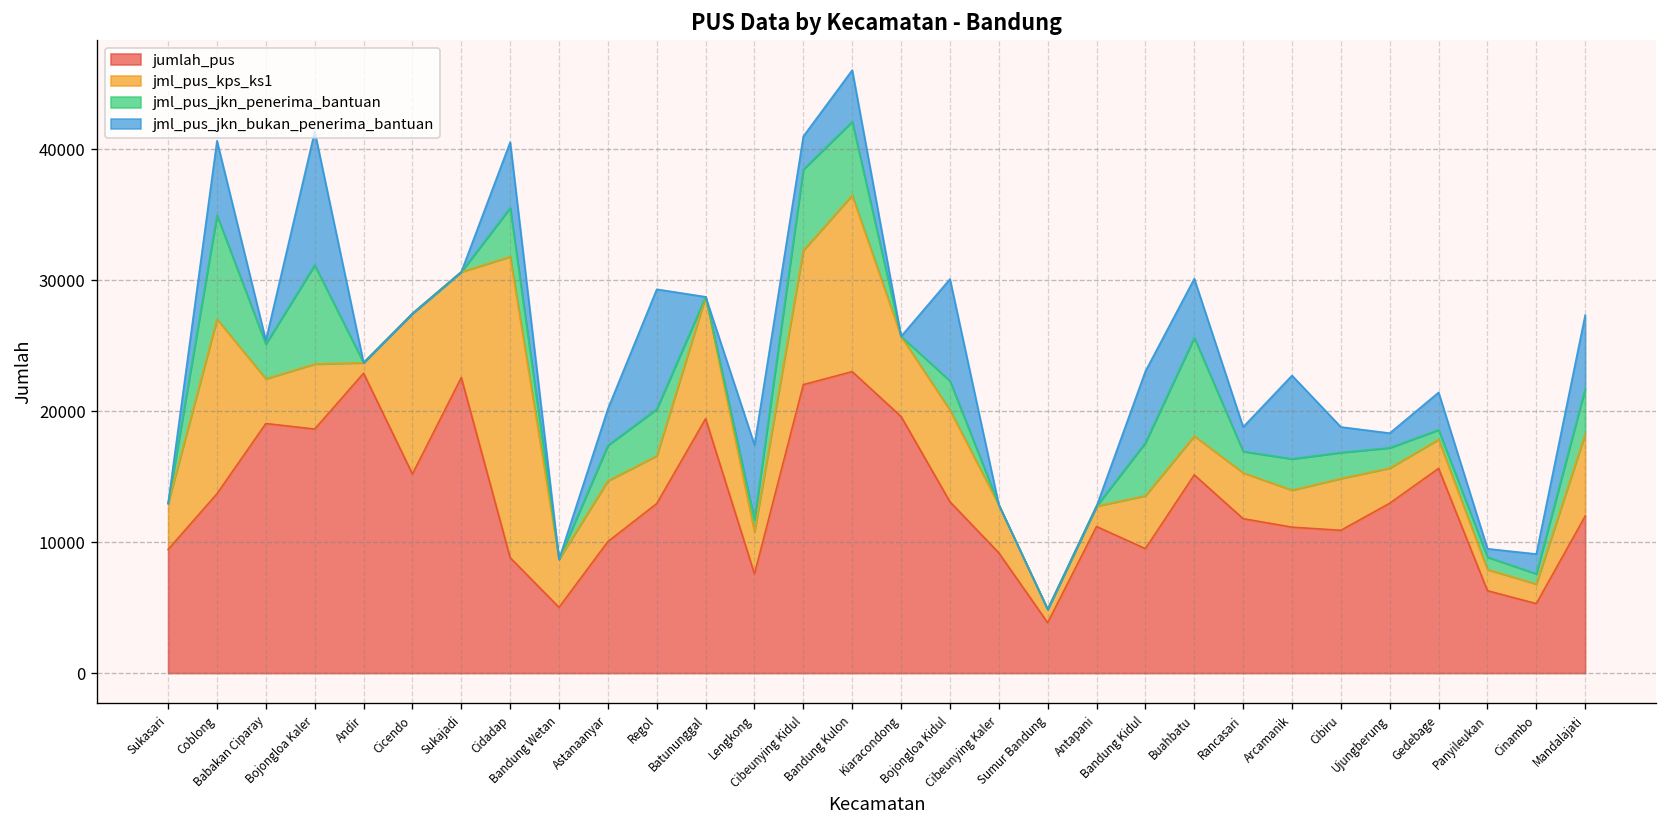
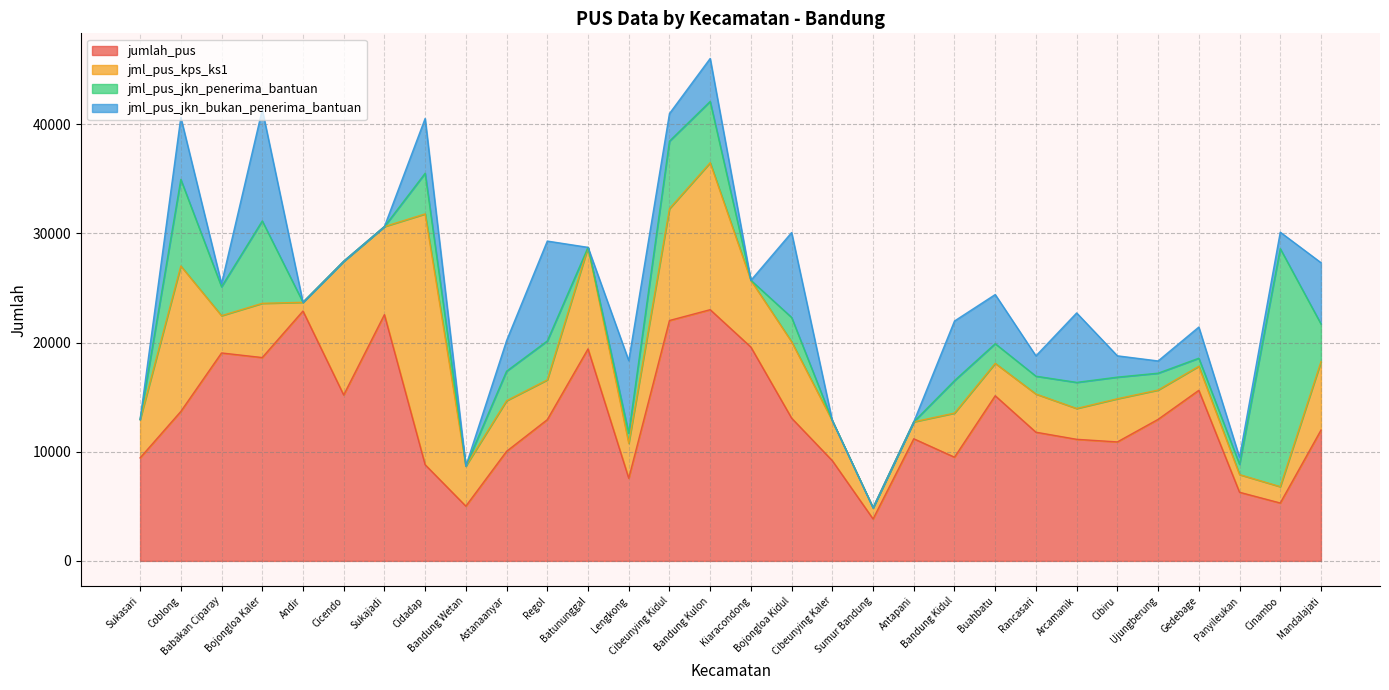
jml_pus_jkn_bukan_penerima_bantuan, Lengkong: 5700 -> 6700
jml_pus_jkn_penerima_bantuan, Bandung Kidul: 4000 -> 3000
jml_pus_jkn_penerima_bantuan, Buahbatu: 7500 -> 1800
jml_pus_jkn_penerima_bantuan, Cinambo: 800 -> 21800
